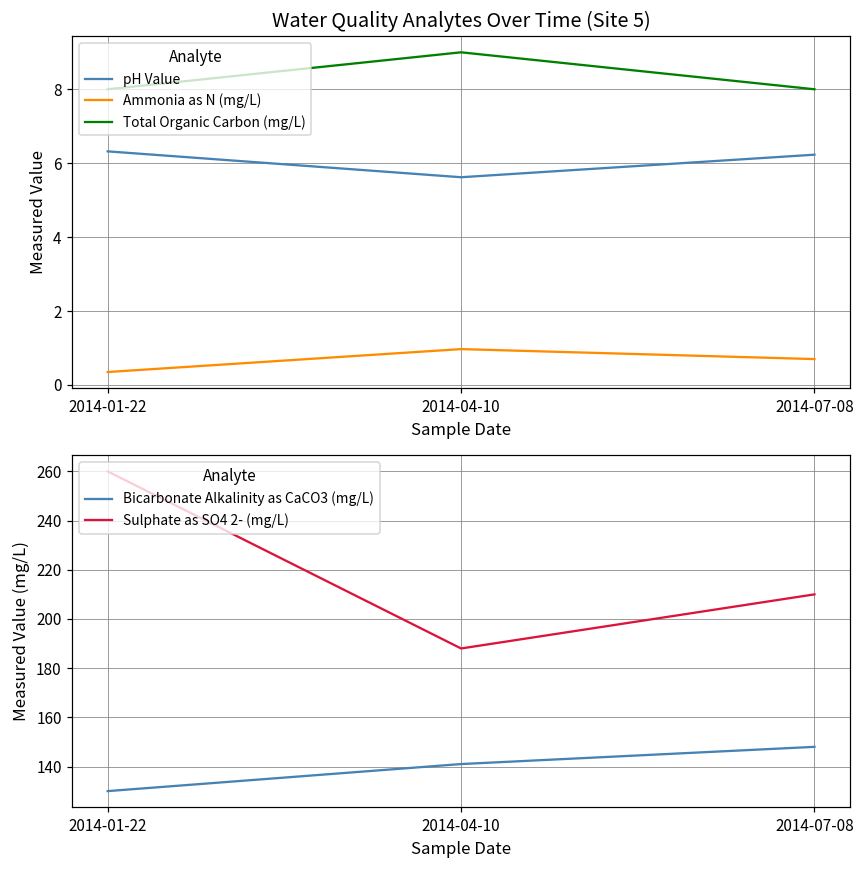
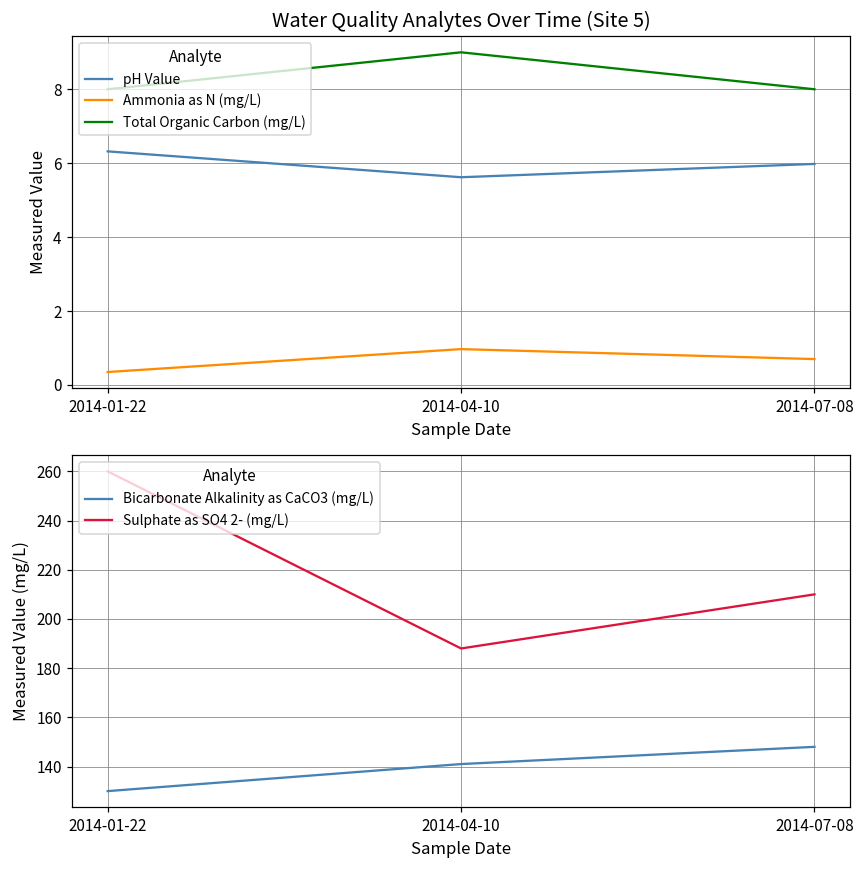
Water Quality Analytes Over Time (Site 5), pH Value, 2014-07-08: 6.2 -> 6.0
